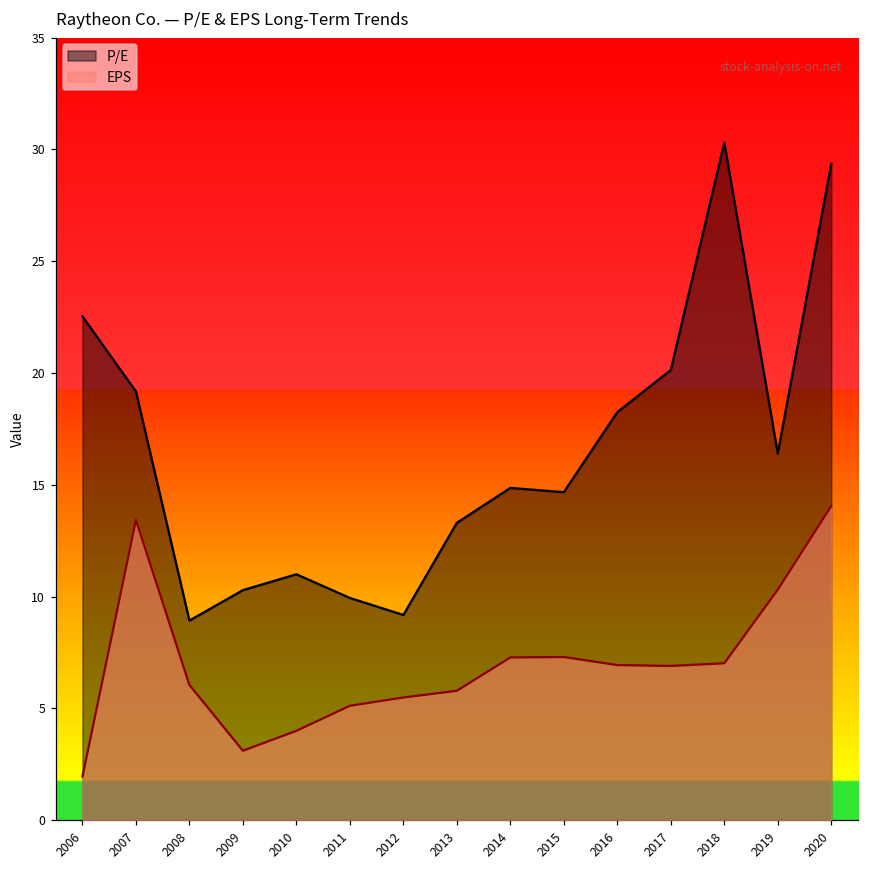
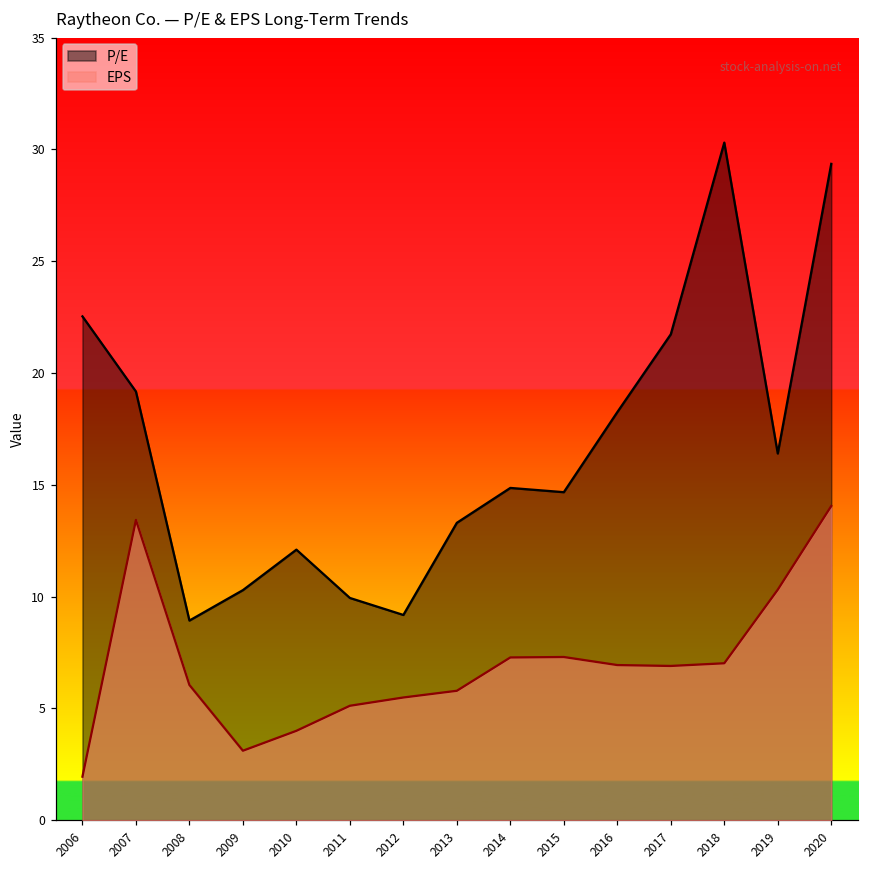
P/E, 2010: 11.0 -> 12.1
P/E, 2017: 20.1 -> 21.7
